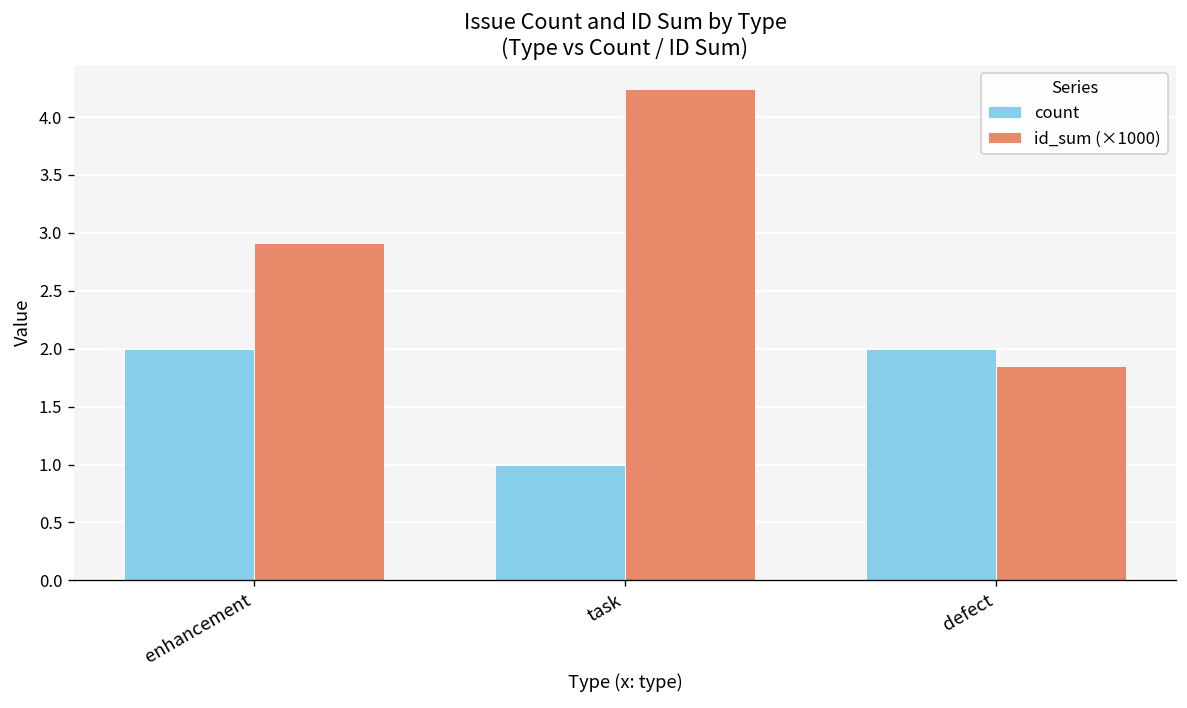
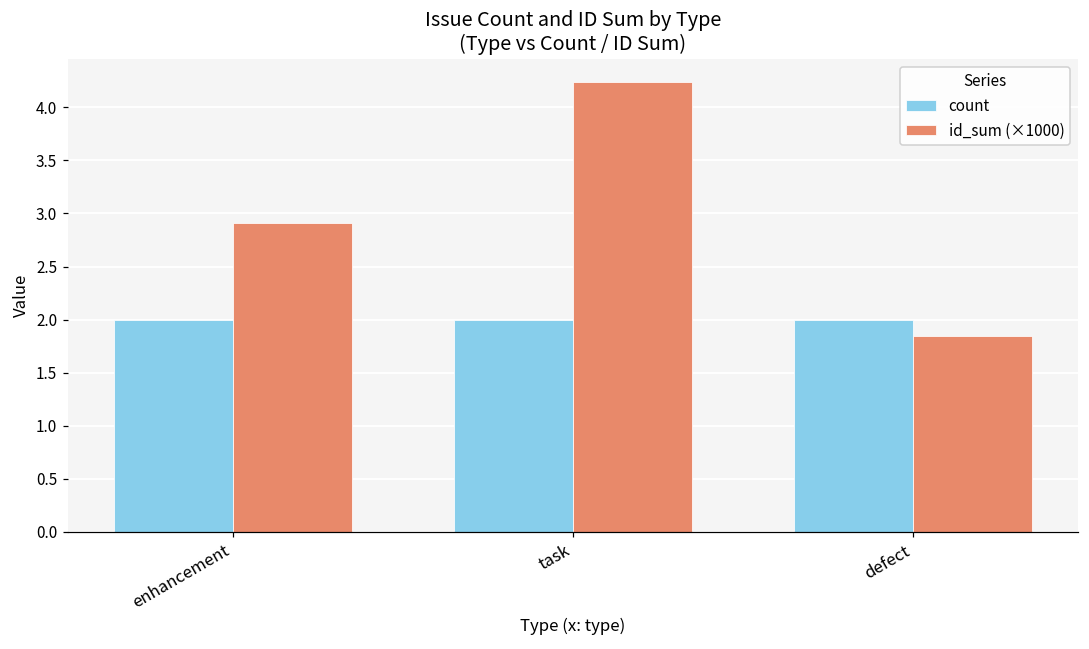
count, task: 1 -> 2
